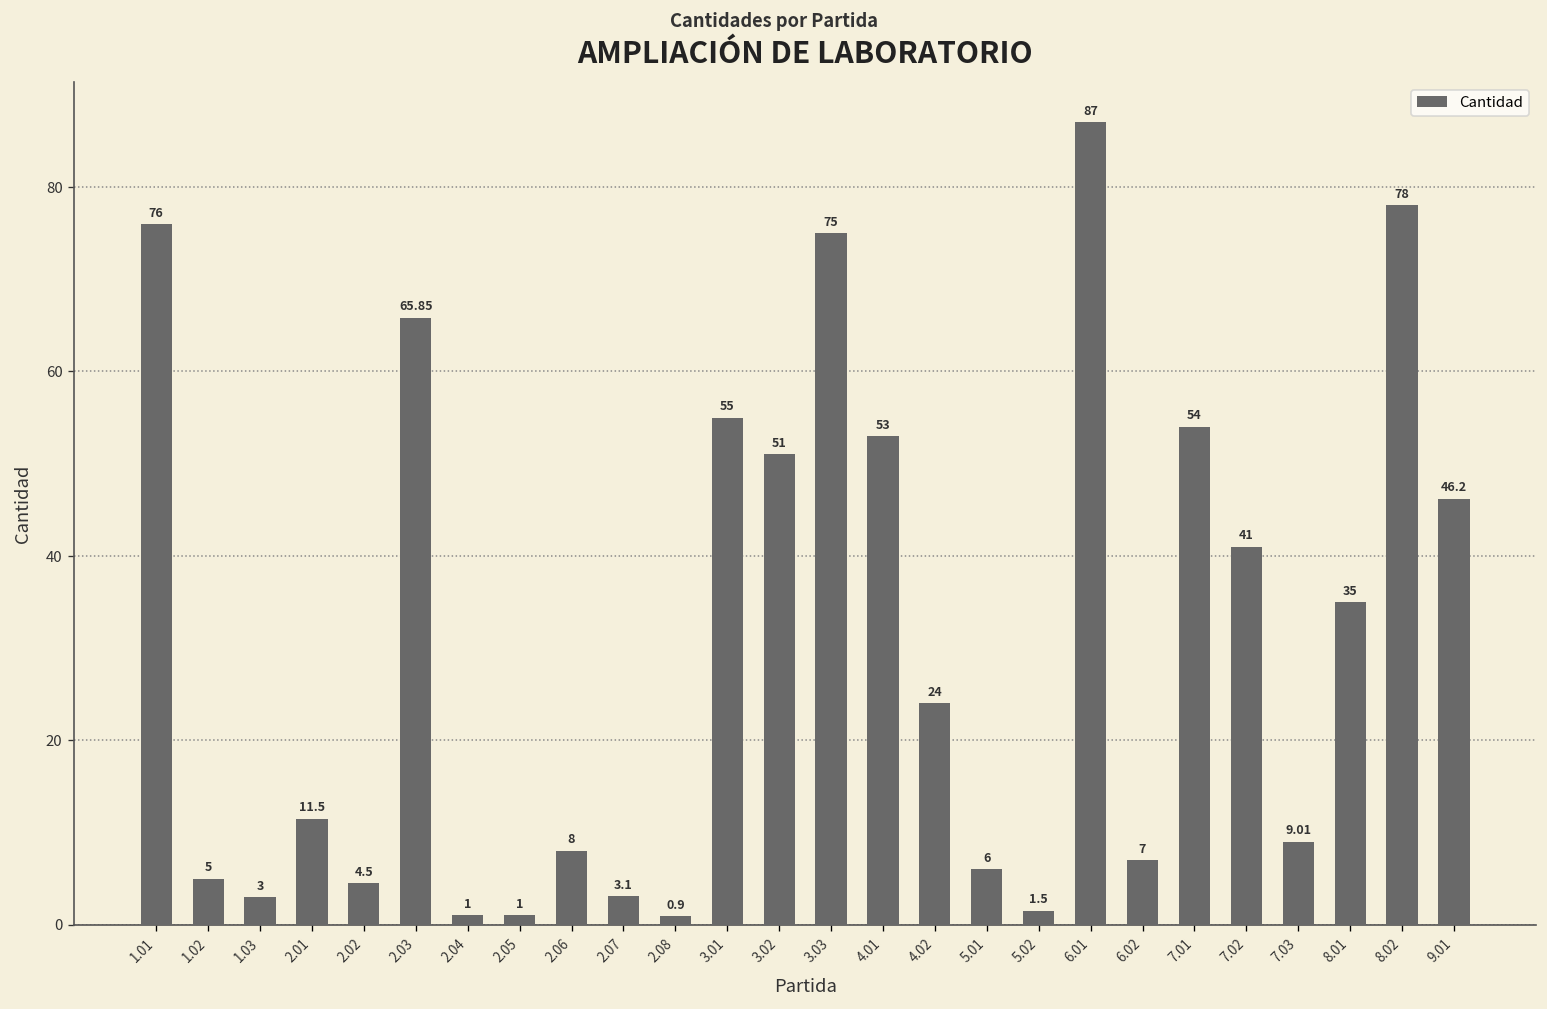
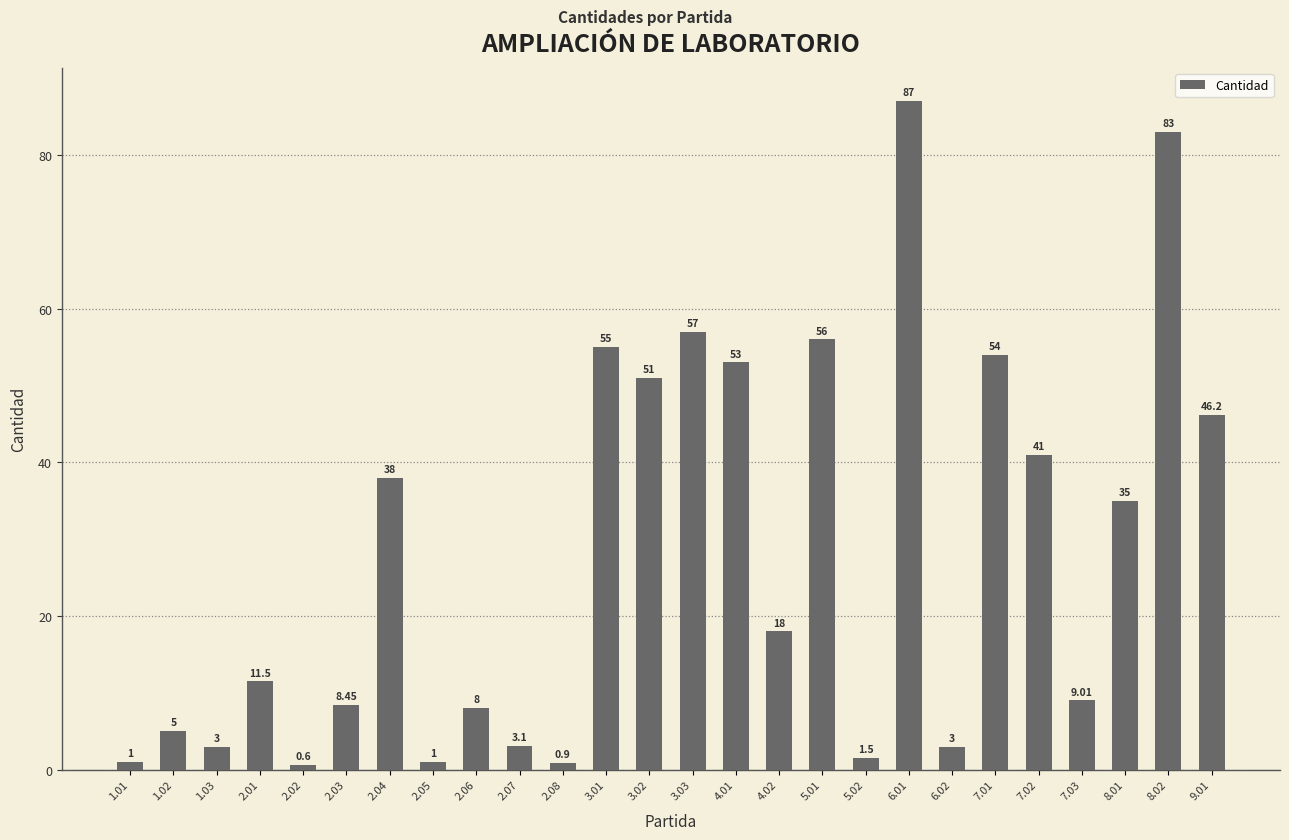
1.01: 76 -> 1
2.02: 4.5 -> 0.6
2.03: 65.85 -> 8.45
2.04: 1 -> 38
3.03: 75 -> 57
4.02: 24 -> 18
5.01: 6 -> 56
6.02: 7 -> 3
8.02: 78 -> 83
